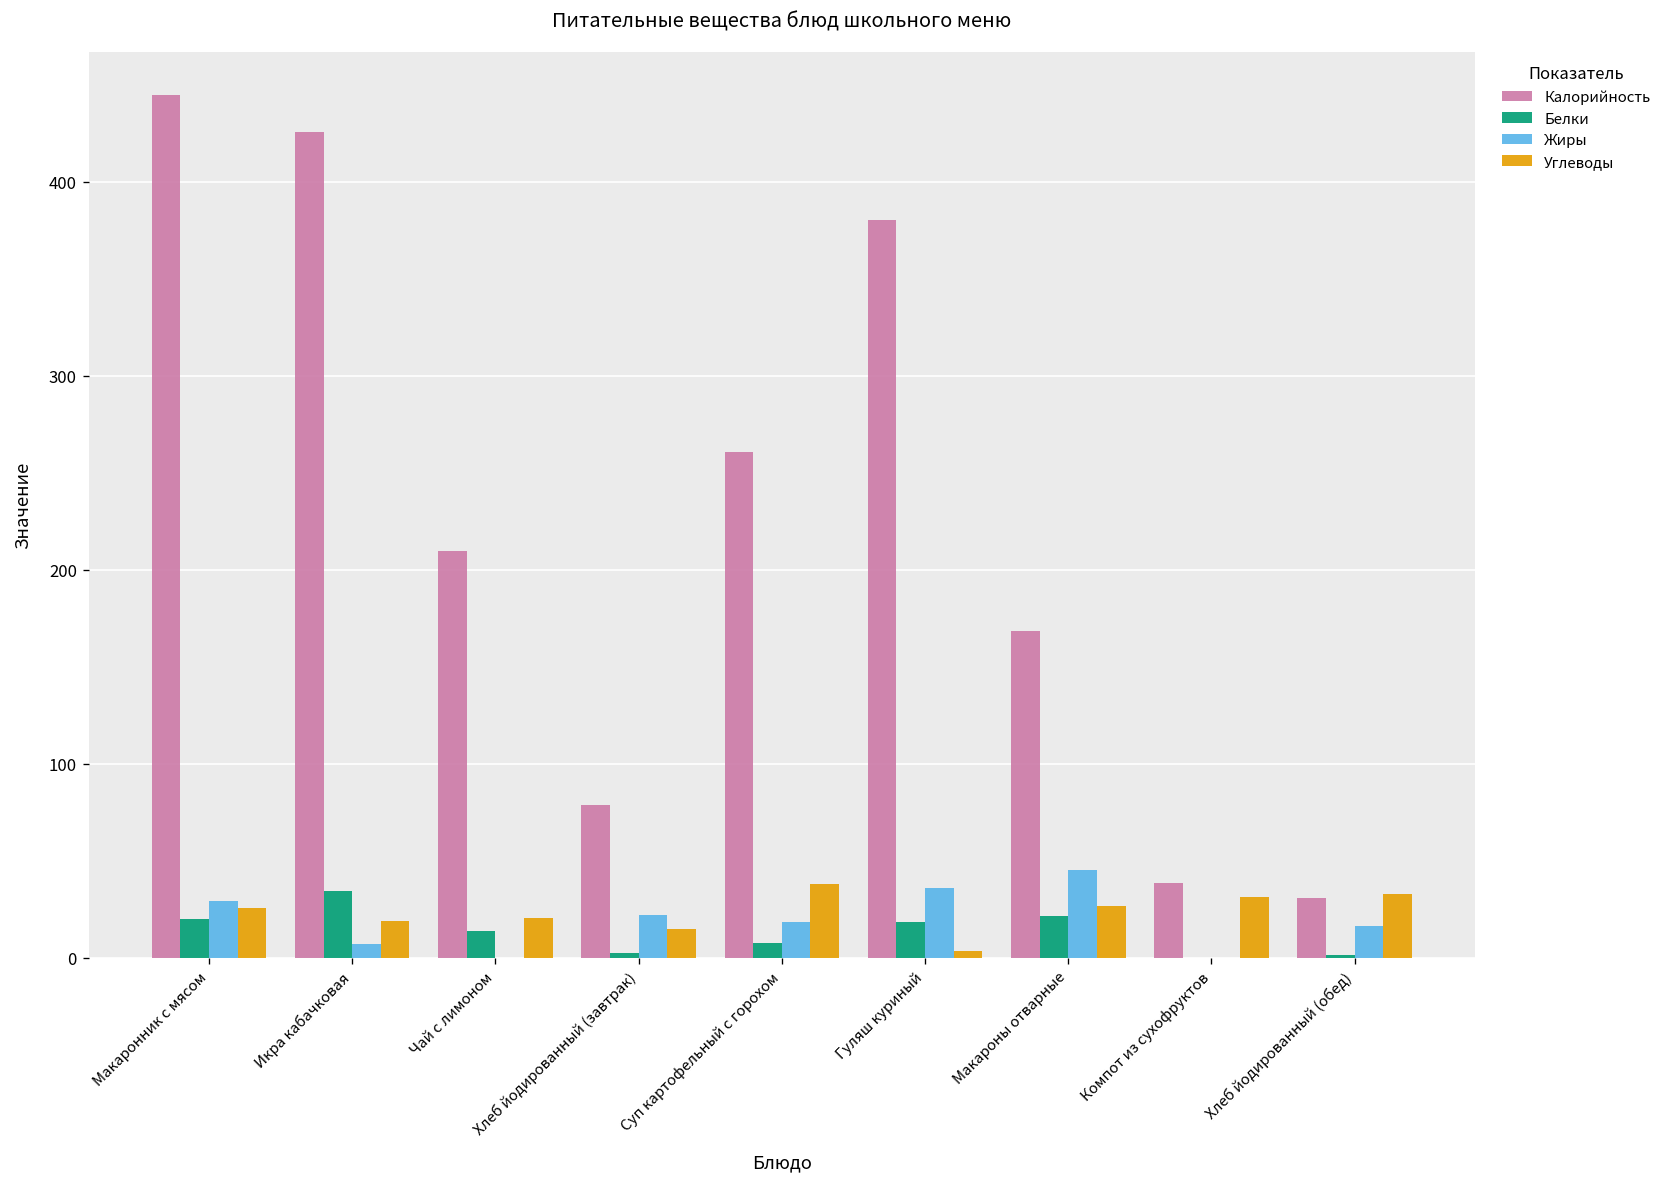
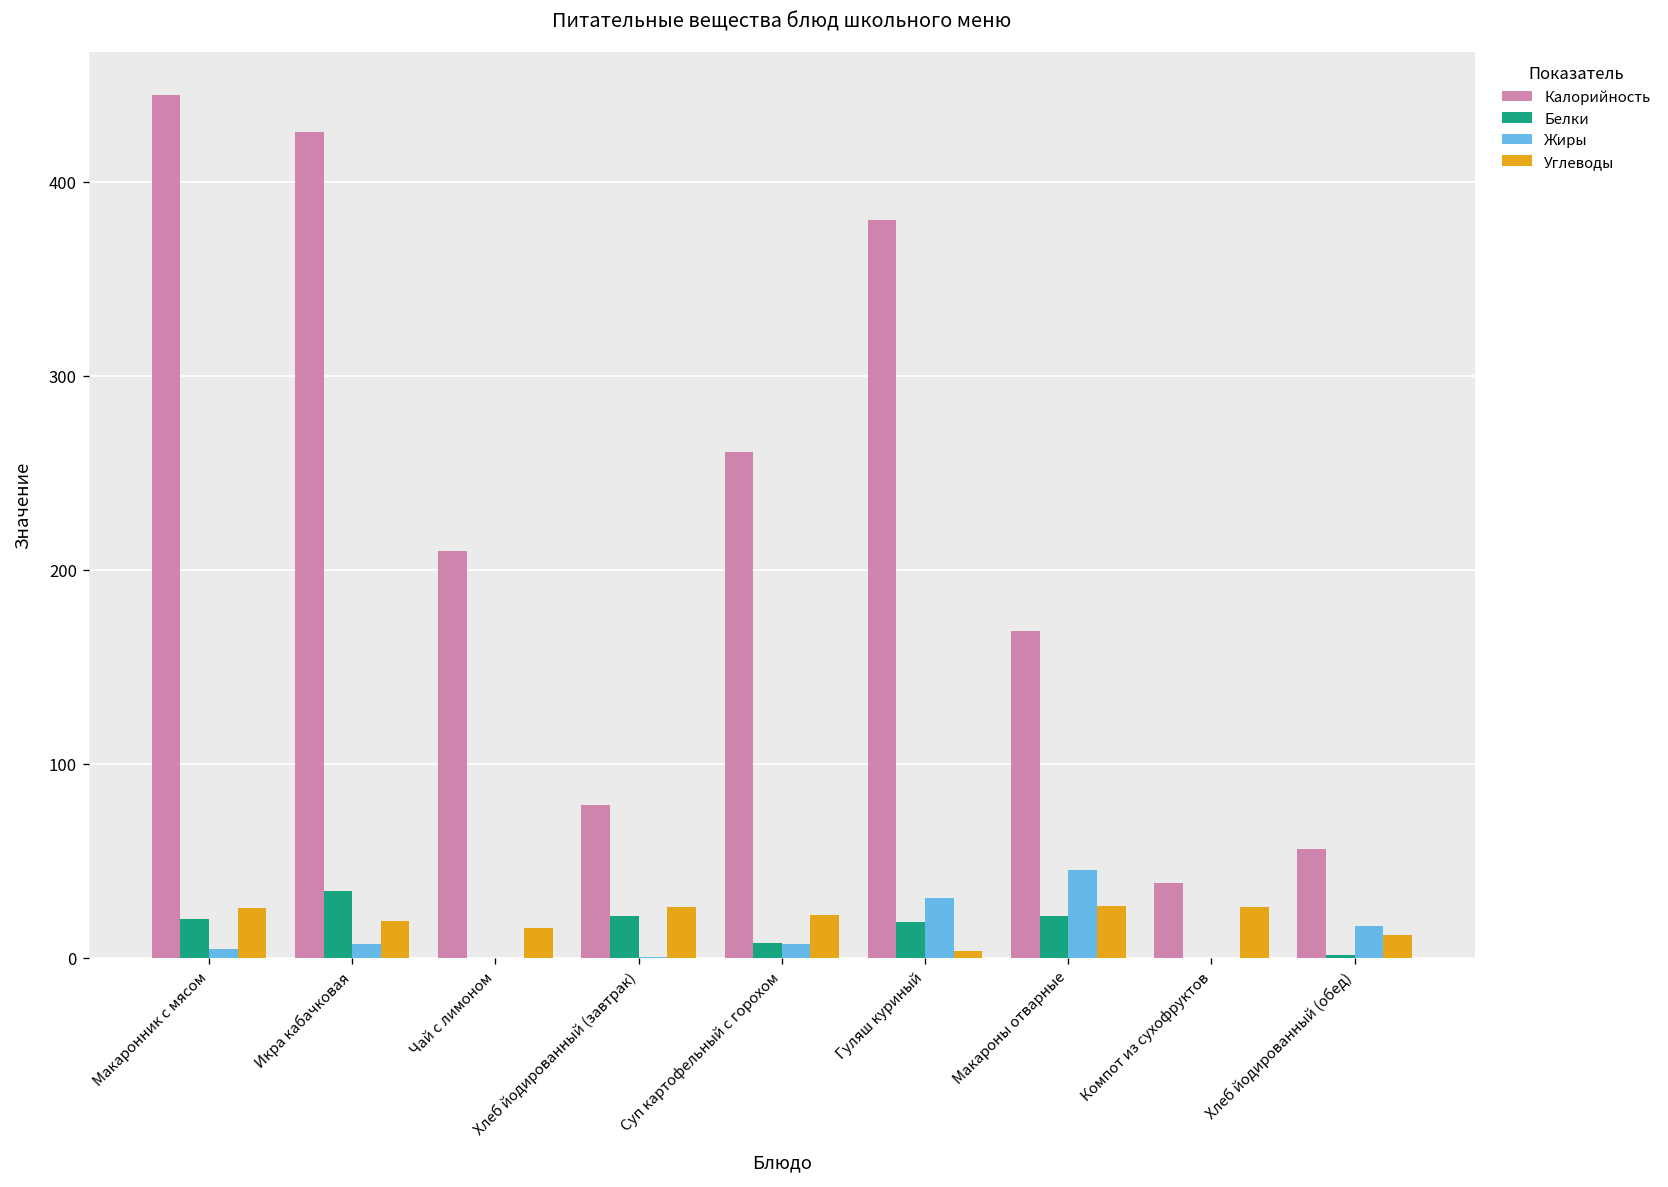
Жиры, Макаронник с мясом: 29 -> 4
Белки, Чай с лимоном: 14 -> 0
Углеводы, Чай с лимоном: 20 -> 15
Белки, Хлеб йодированный (завтрак): 2 -> 21
Жиры, Хлеб йодированный (завтрак): 22 -> 0
Углеводы, Хлеб йодированный (завтрак): 15 -> 26
Жиры, Суп картофельный с горохом: 19 -> 7
Углеводы, Суп картофельный с горохом: 38 -> 22
Жиры, Гуляш куриный: 36 -> 31
Углеводы, Компот из сухофруктов: 31 -> 26
Калорийность, Хлеб йодированный (обед): 31 -> 56
Углеводы, Хлеб йодированный (обед): 33 -> 12
